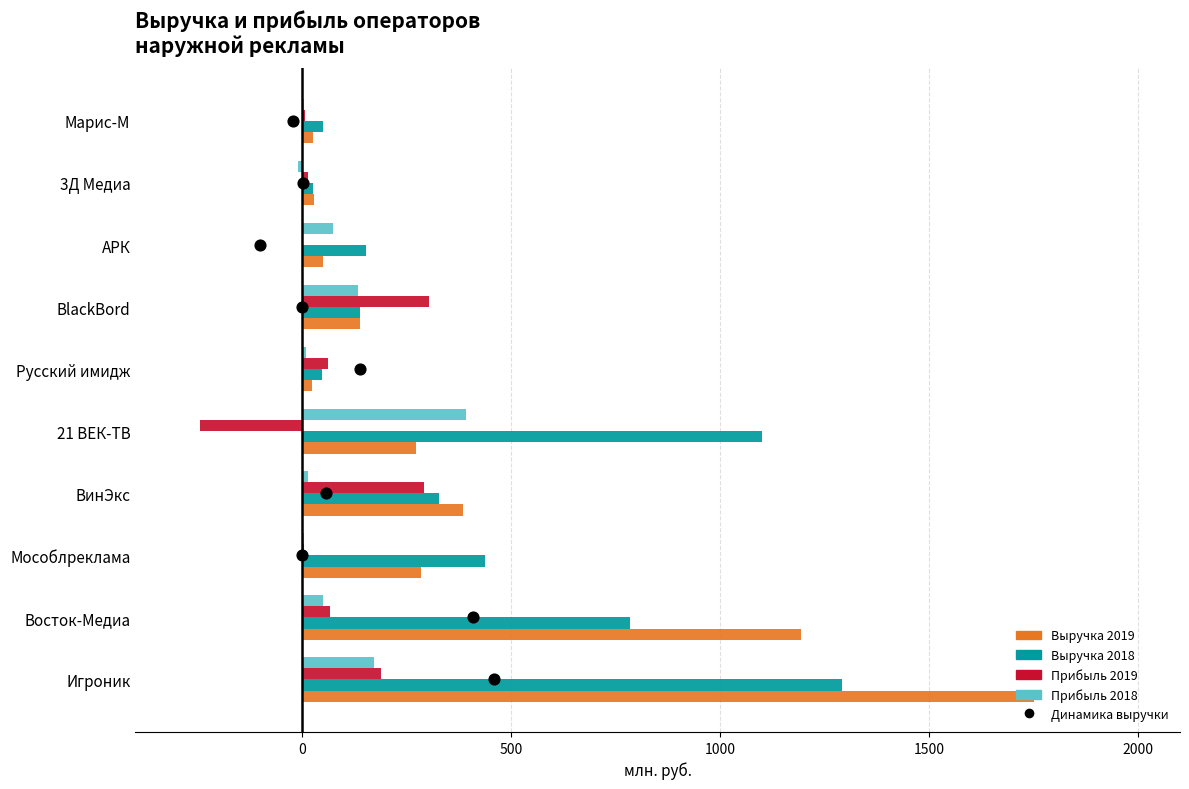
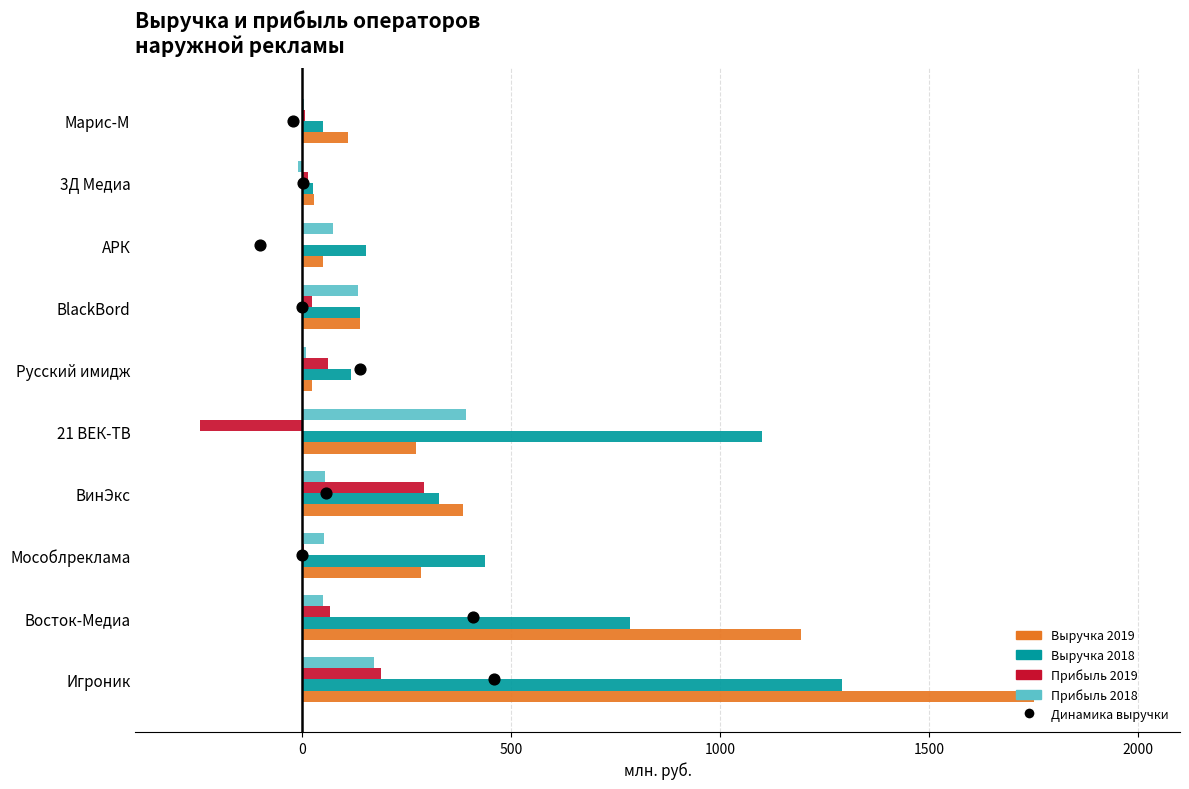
Выручка 2019, Марис-M: 30 -> 110
Прибыль 2019, BlackBord: 300 -> 20
Выручка 2018, Русский имидж: 50 -> 120
Прибыль 2018, ВинЭкс: 10 -> 50
Прибыль 2018, Мособлреклама: 0 -> 50
